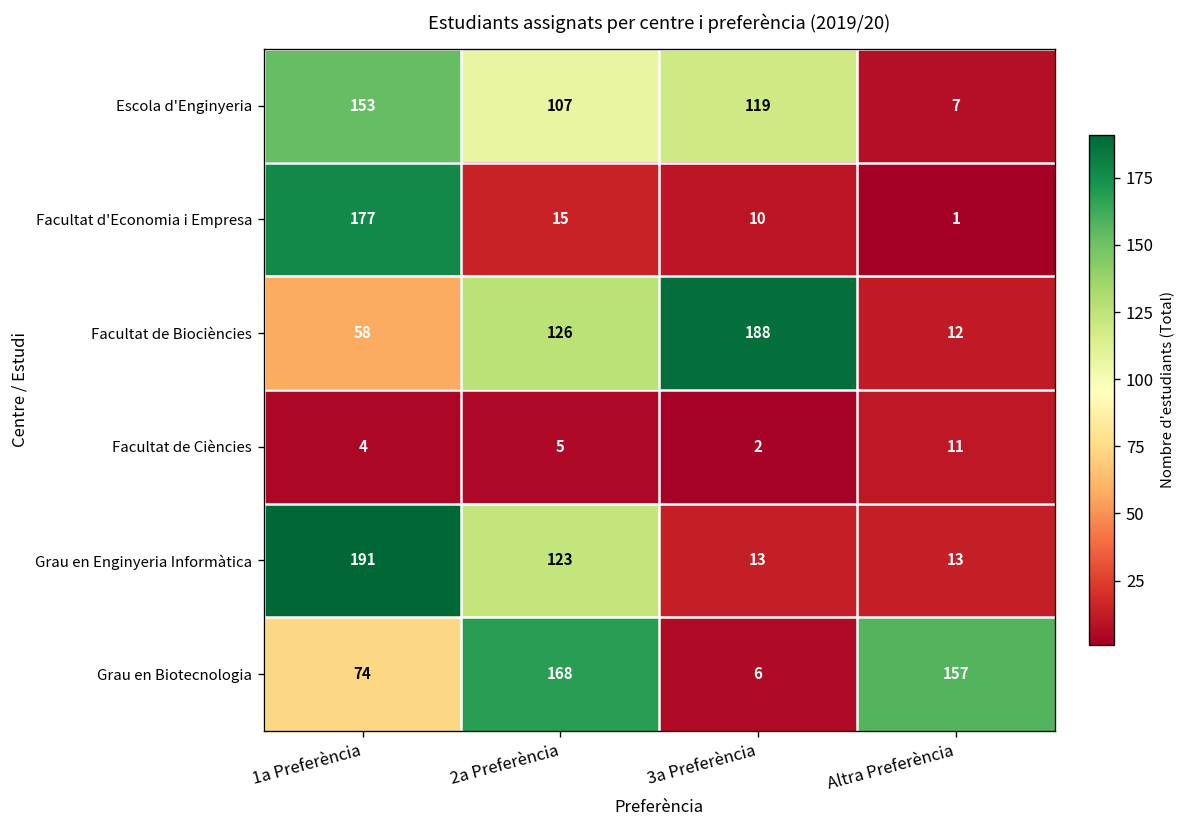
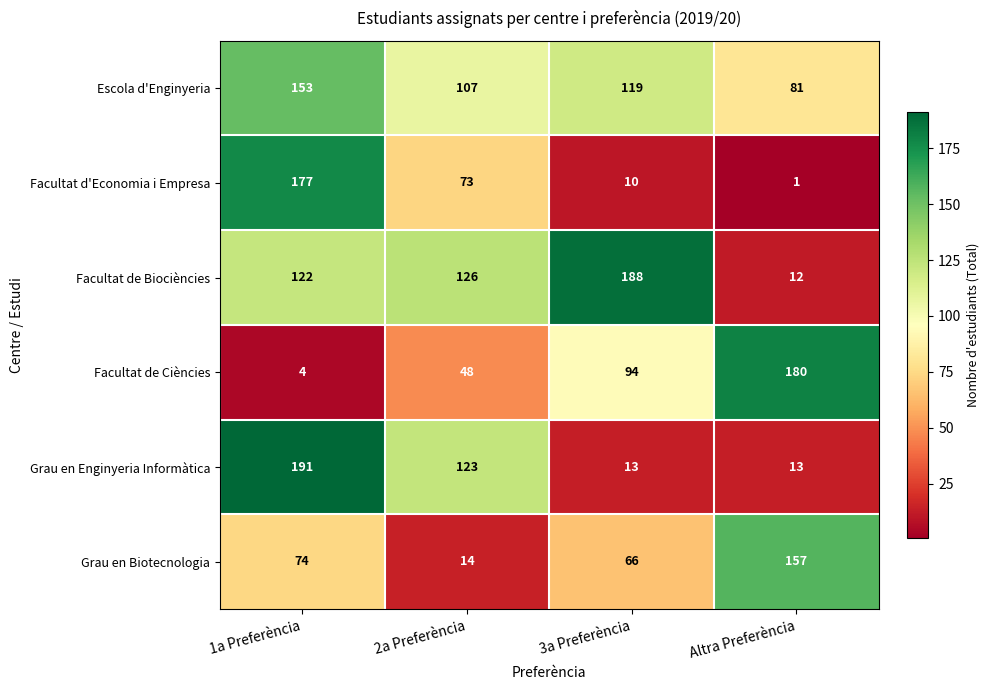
Escola d'Enginyeria, Altra Preferència: 7 -> 81
Facultat d'Economia i Empresa, 2a Preferència: 15 -> 73
Facultat de Biociències, 1a Preferència: 58 -> 122
Facultat de Ciències, 2a Preferència: 5 -> 48
Facultat de Ciències, 3a Preferència: 2 -> 94
Facultat de Ciències, Altra Preferència: 11 -> 180
Grau en Biotecnologia, 2a Preferència: 168 -> 14
Grau en Biotecnologia, 3a Preferència: 6 -> 66
